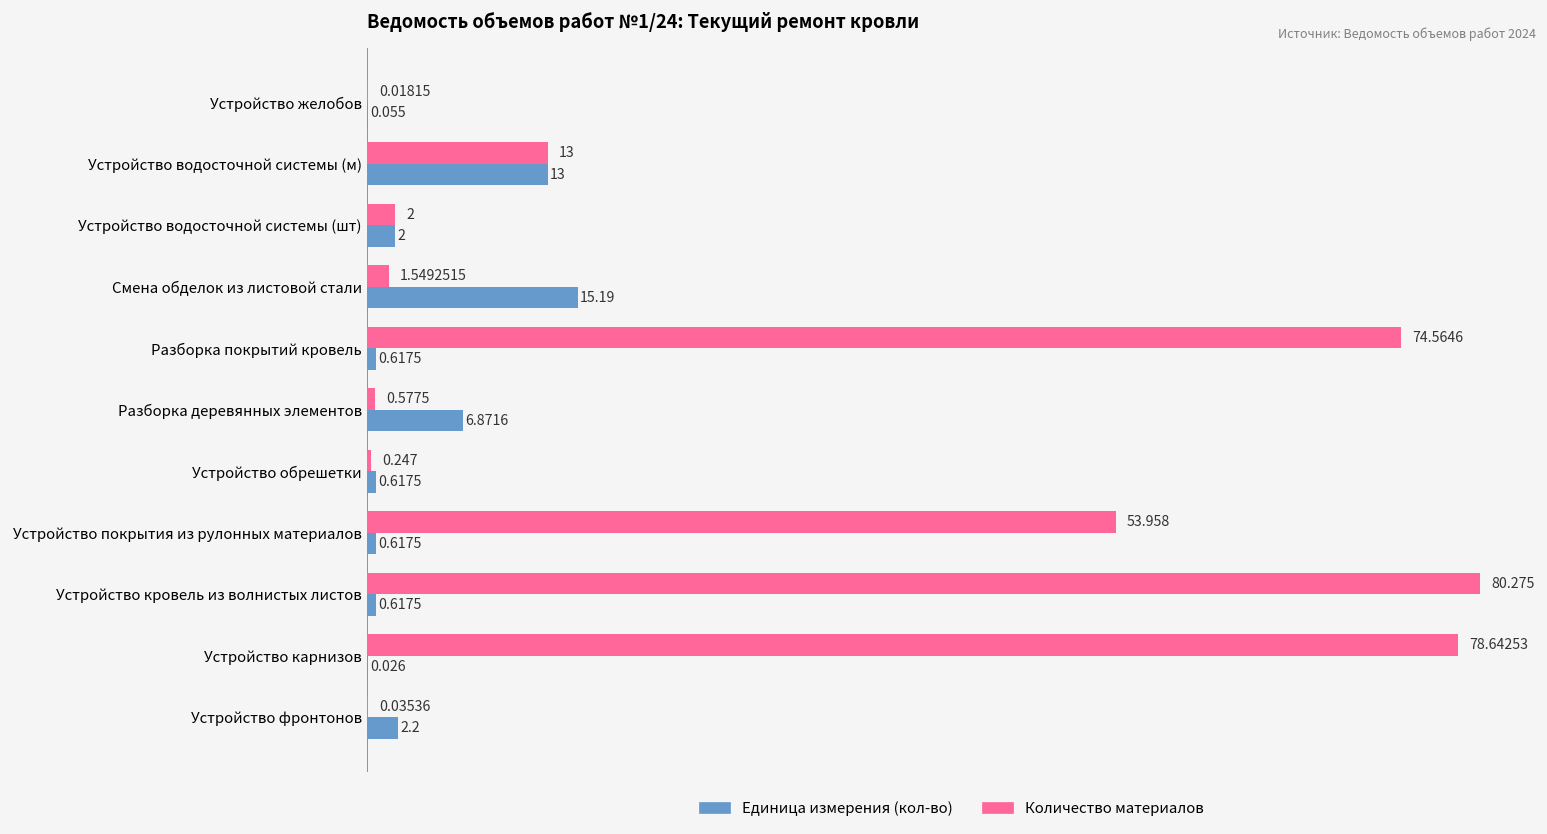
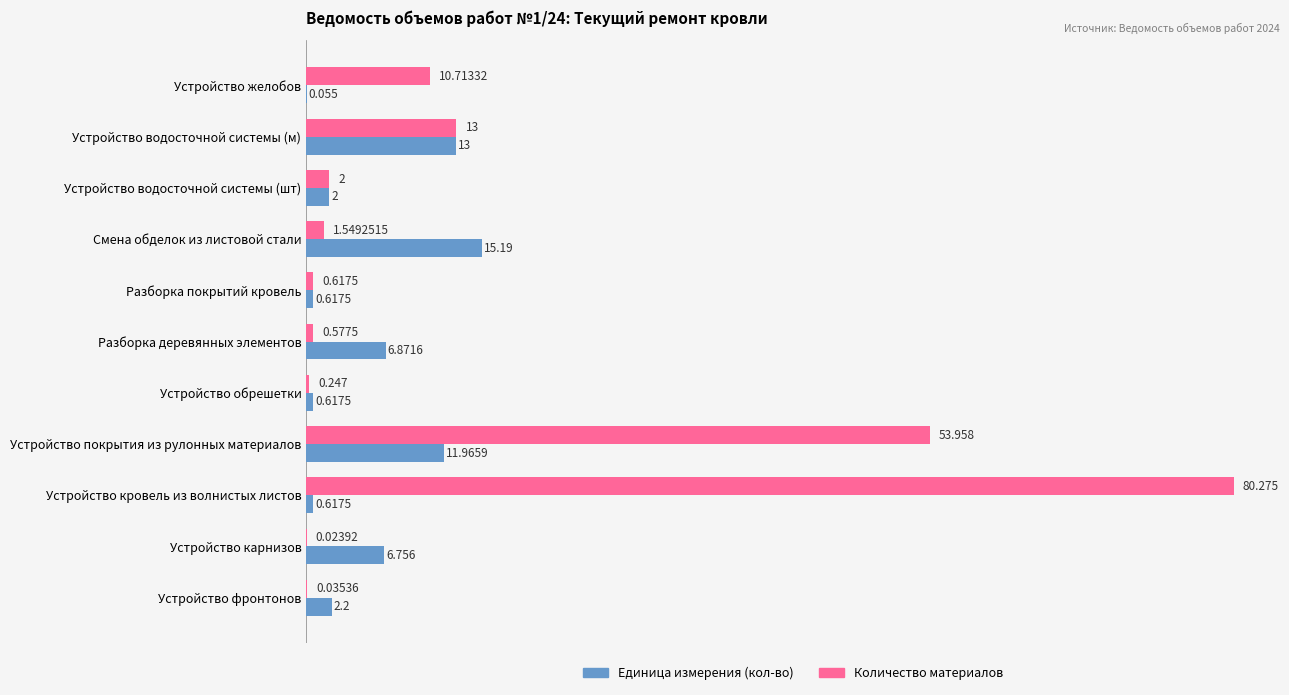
Количество материалов, Устройство желобов: 0.01815 -> 10.71332
Количество материалов, Разборка покрытий кровель: 74.5646 -> 0.6175
Единица измерения (кол-во), Устройство покрытия из рулонных материалов: 0.6175 -> 11.9659
Количество материалов, Устройство карнизов: 78.64253 -> 0.02392
Единица измерения (кол-во), Устройство карнизов: 0.026 -> 6.756
